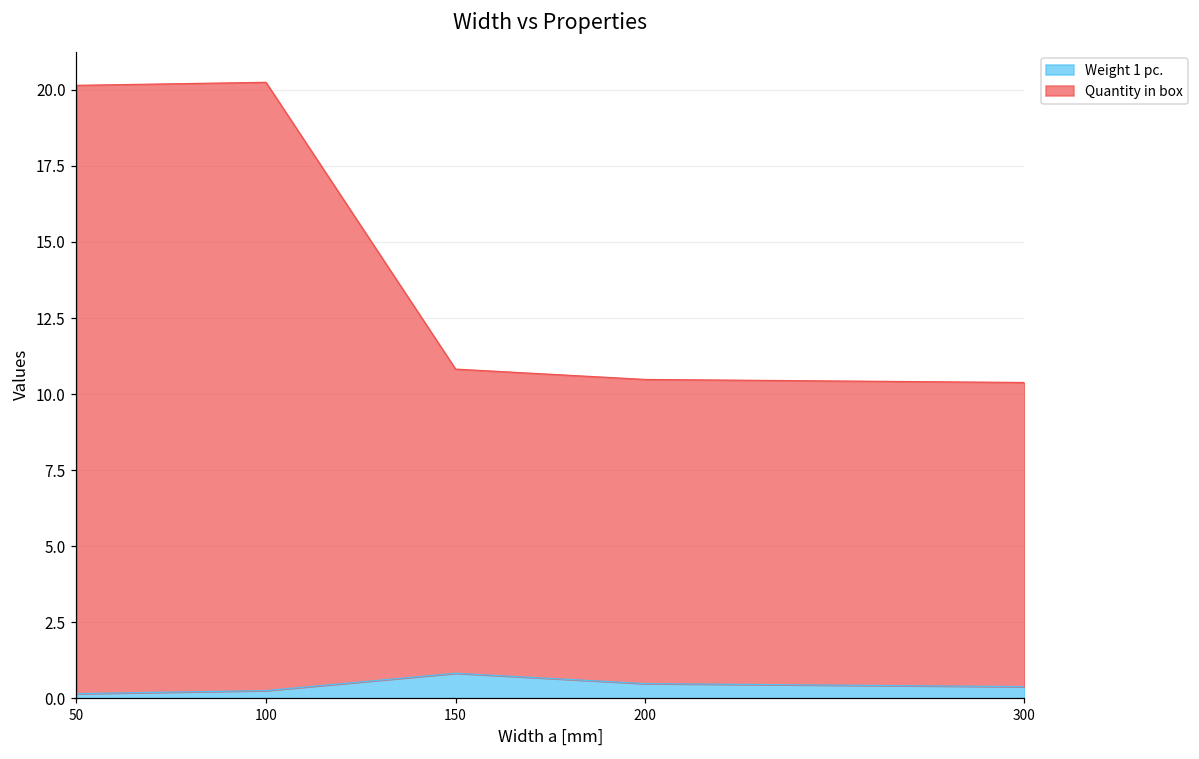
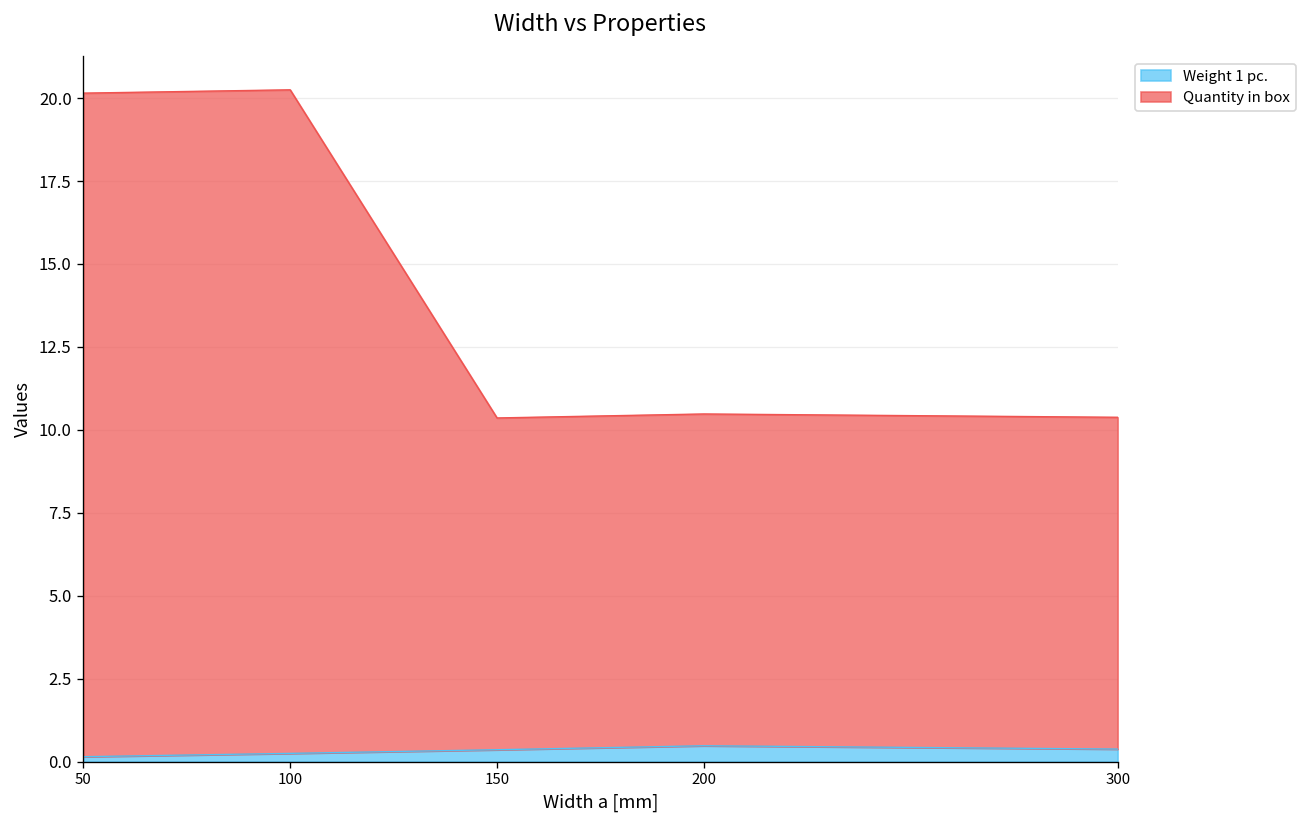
Weight 1 pc., 150: 0.8 -> 0.4
